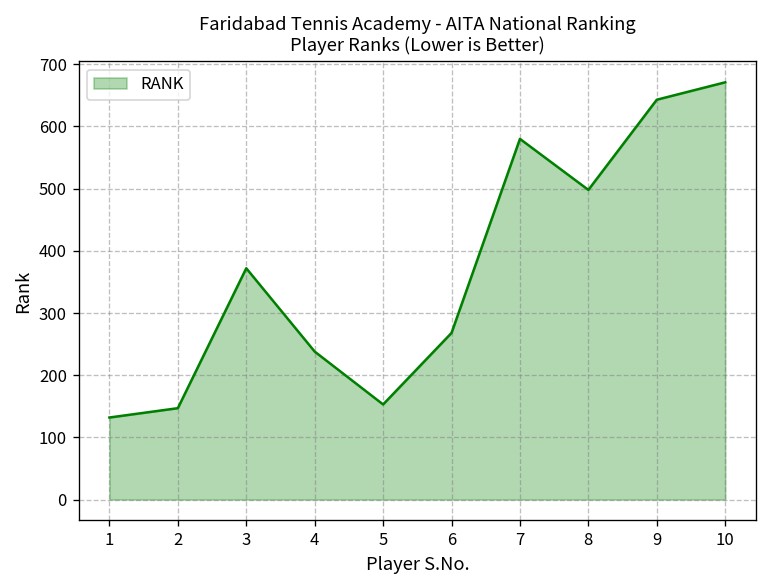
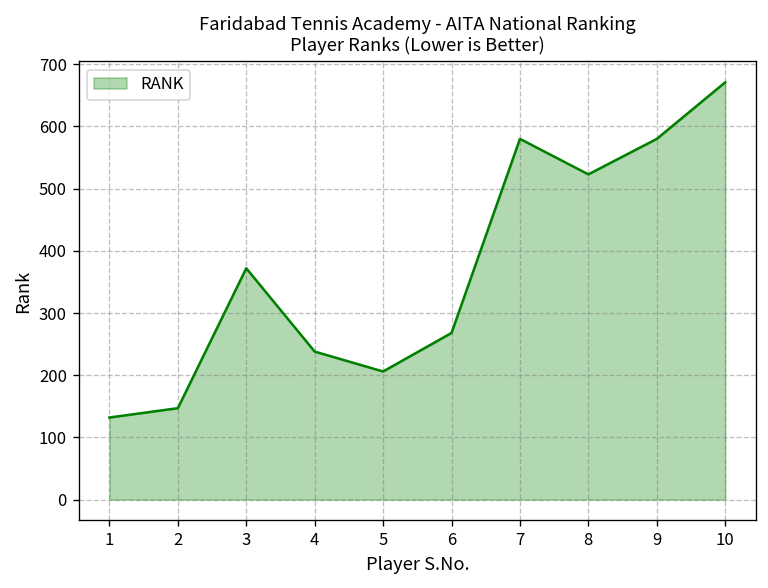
5: 150 -> 210
8: 500 -> 520
9: 640 -> 580
